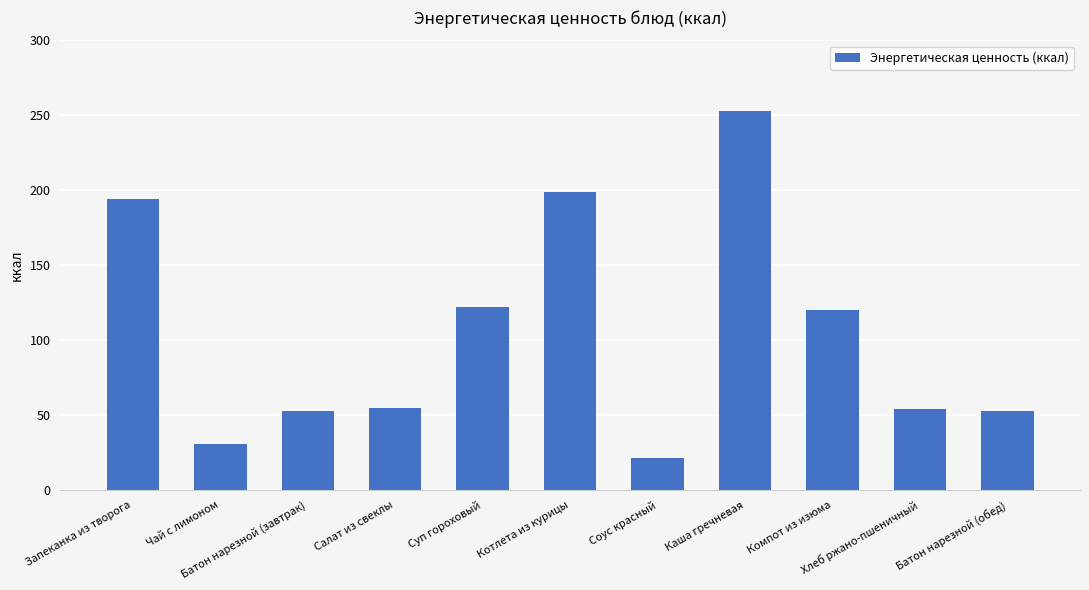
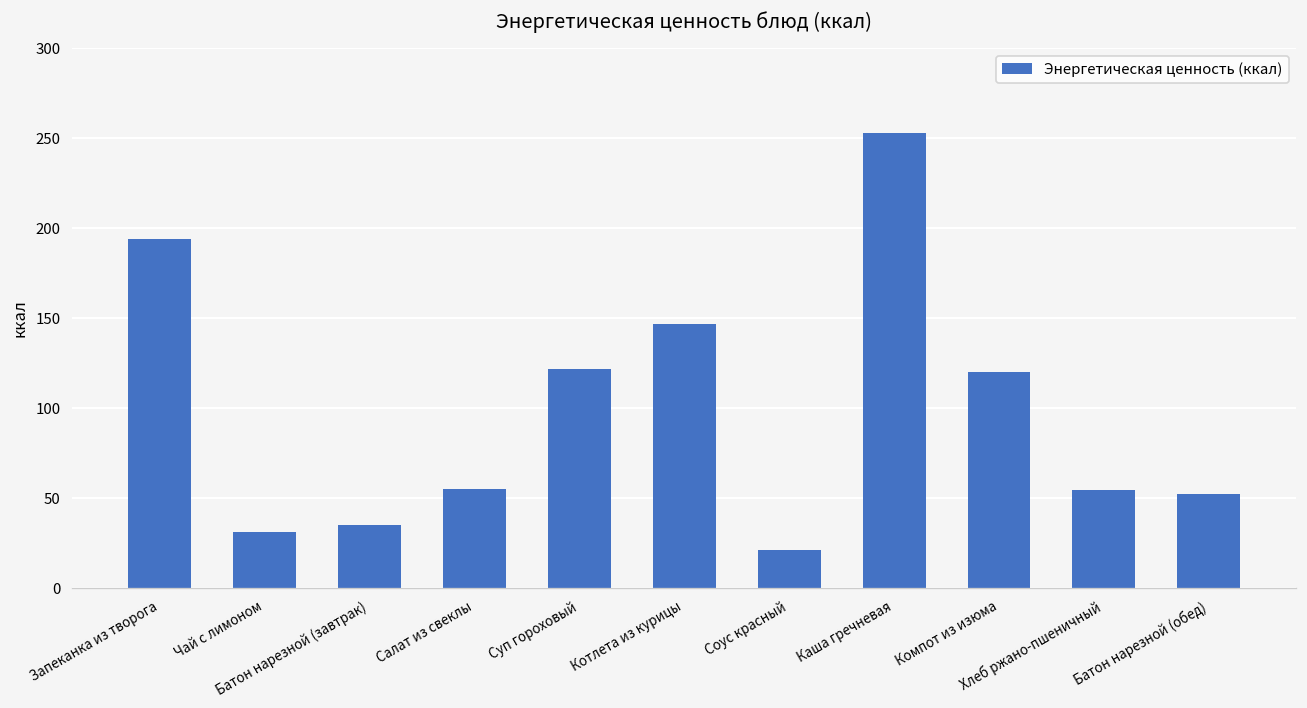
Батон нарезной (завтрак): 52 -> 35
Котлета из курицы: 199 -> 147
